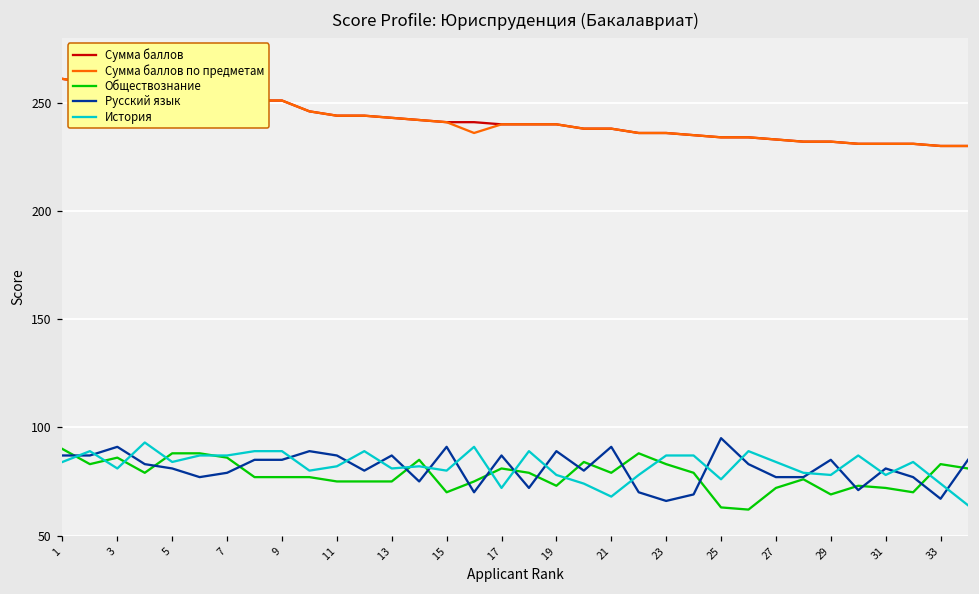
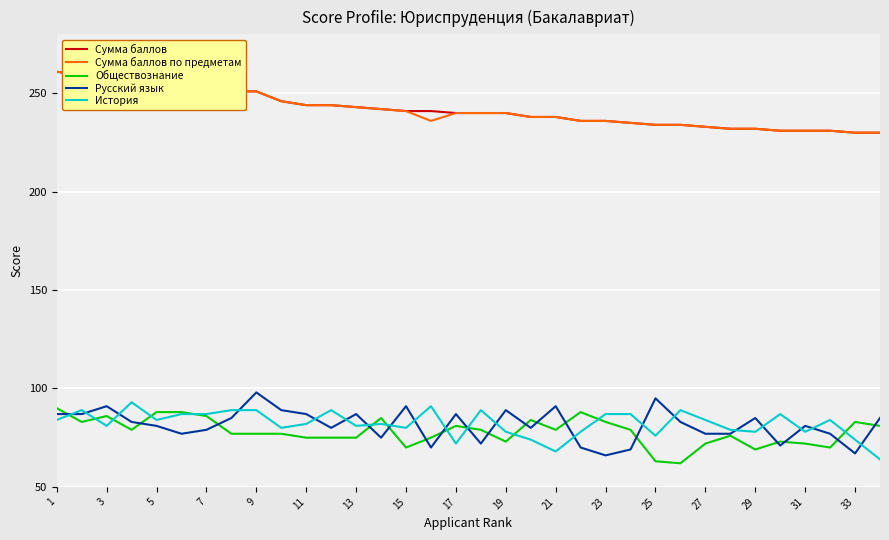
Русский язык, 9: 85 -> 98
